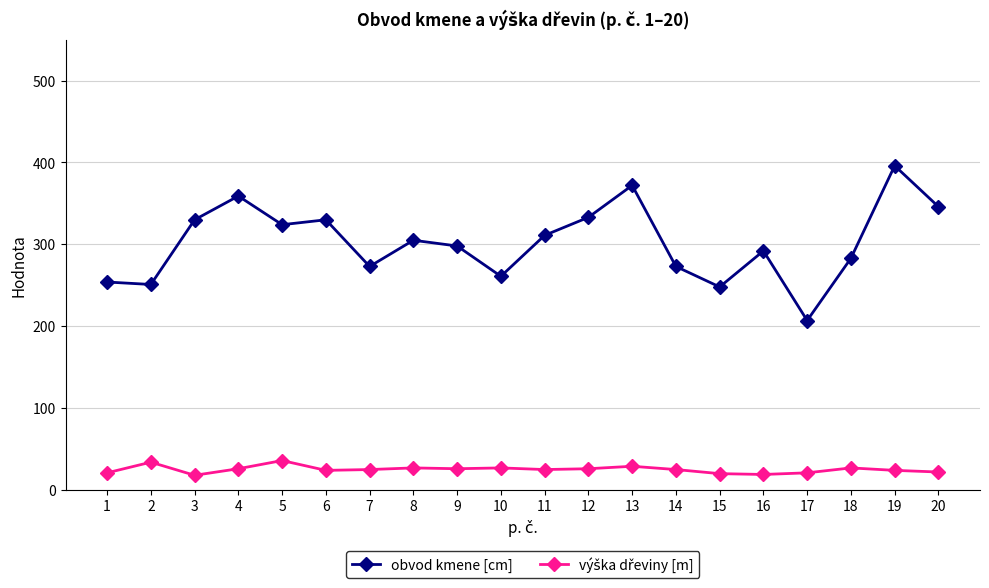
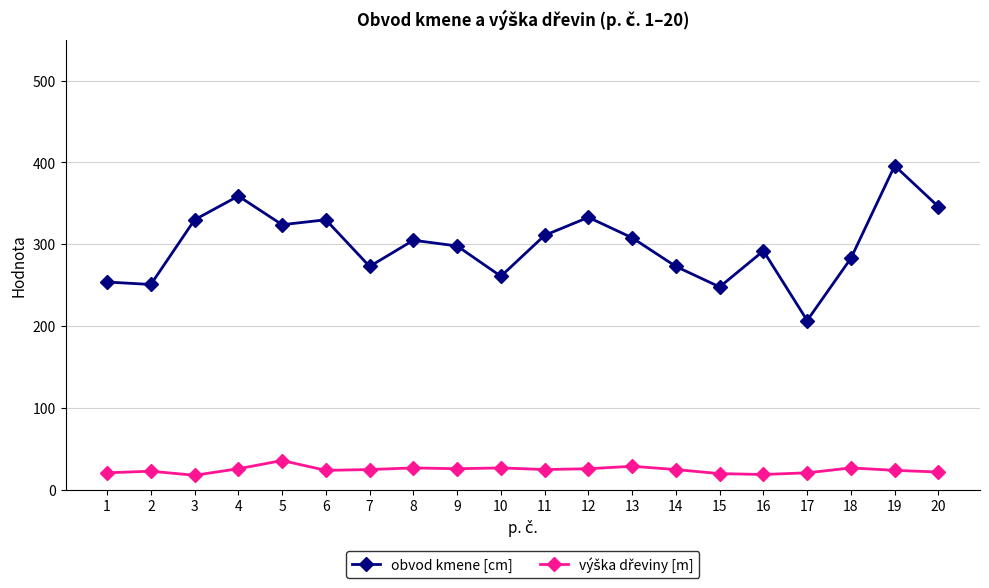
výška dřeviny [m], 2: 30 -> 20
obvod kmene [cm], 13: 370 -> 310
